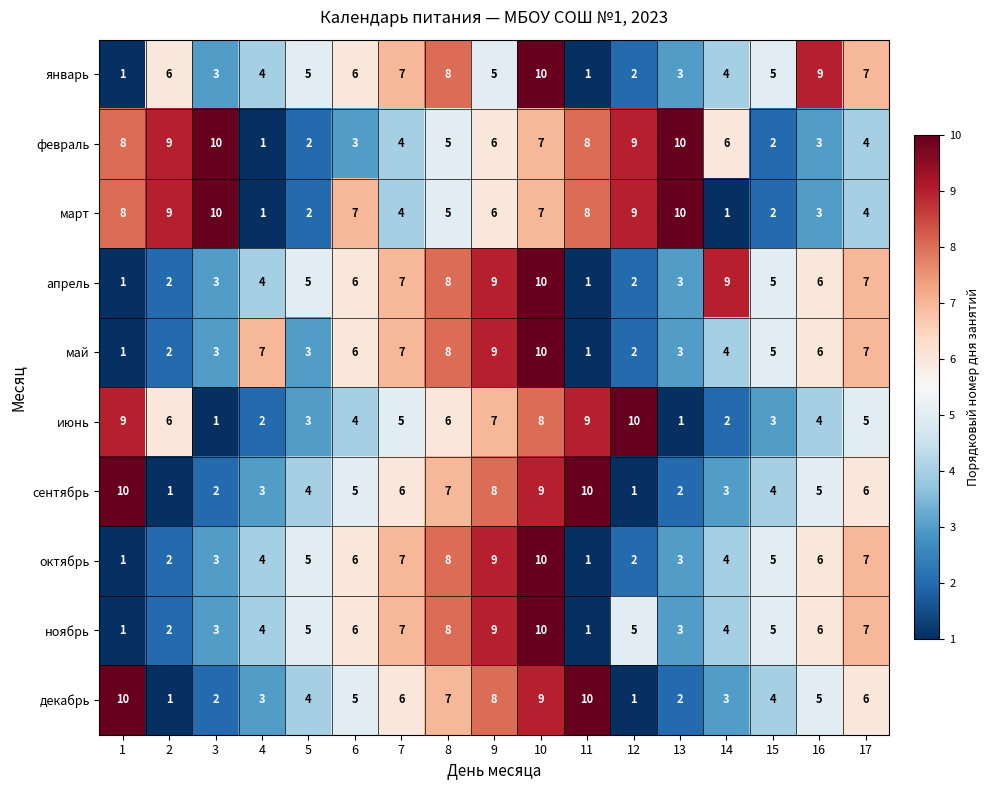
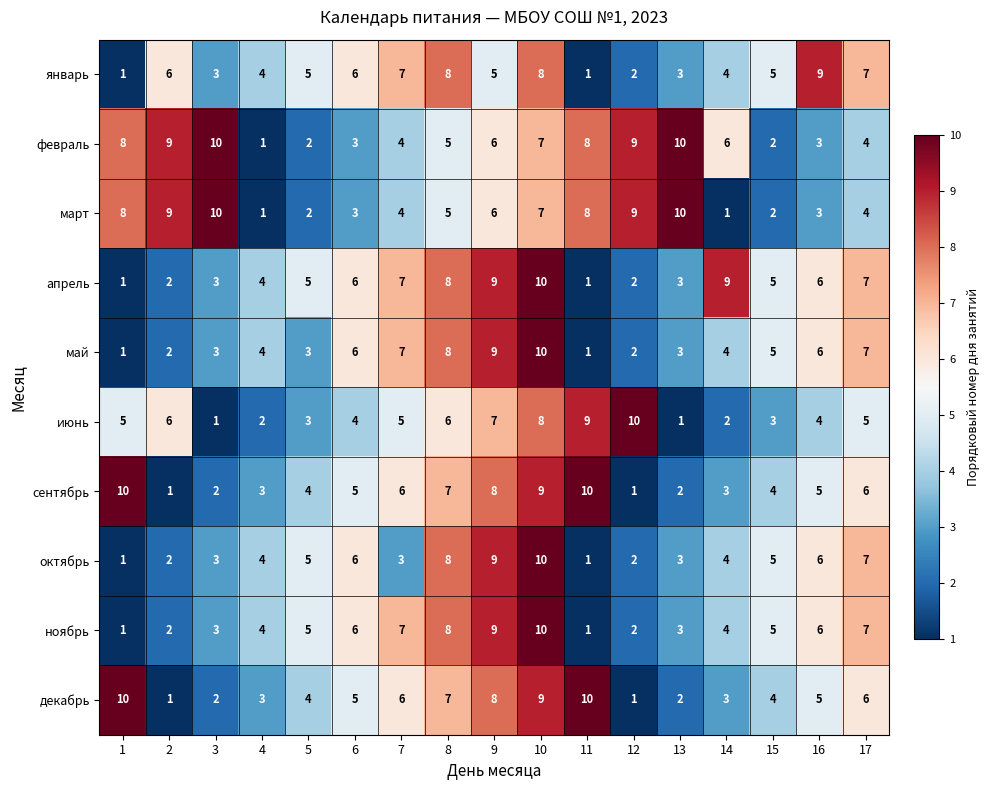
январь, 10: 10 -> 8
март, 6: 7 -> 3
май, 4: 7 -> 4
июнь, 1: 9 -> 5
октябрь, 7: 7 -> 3
ноябрь, 12: 5 -> 2
